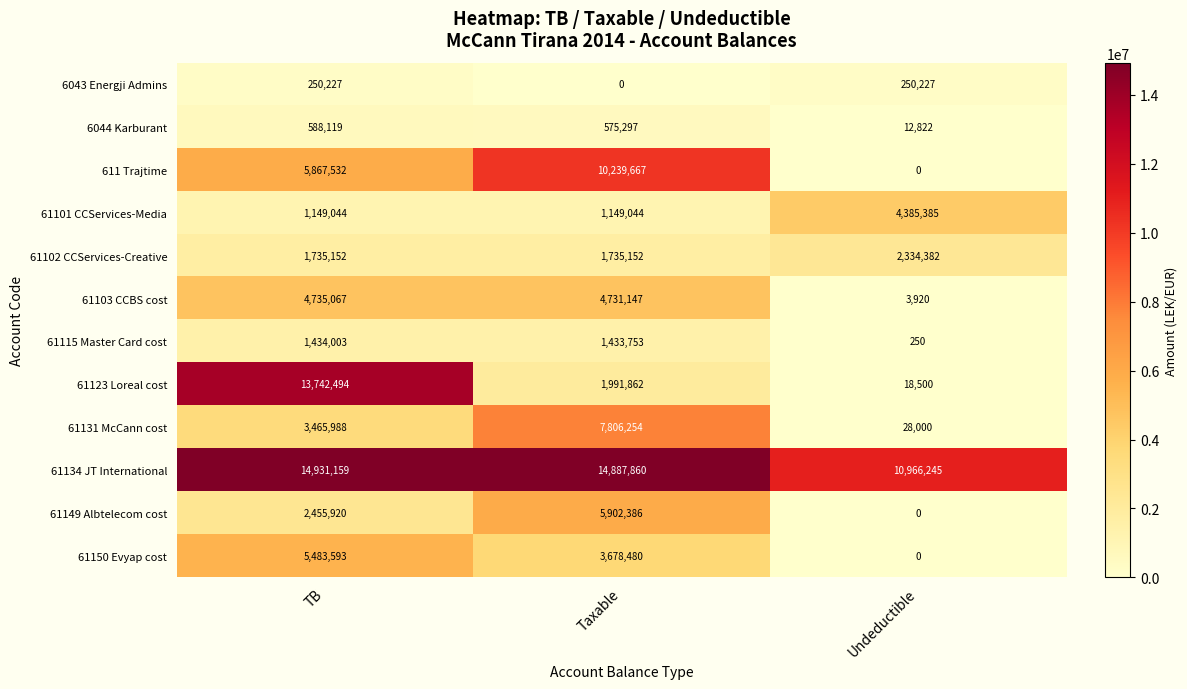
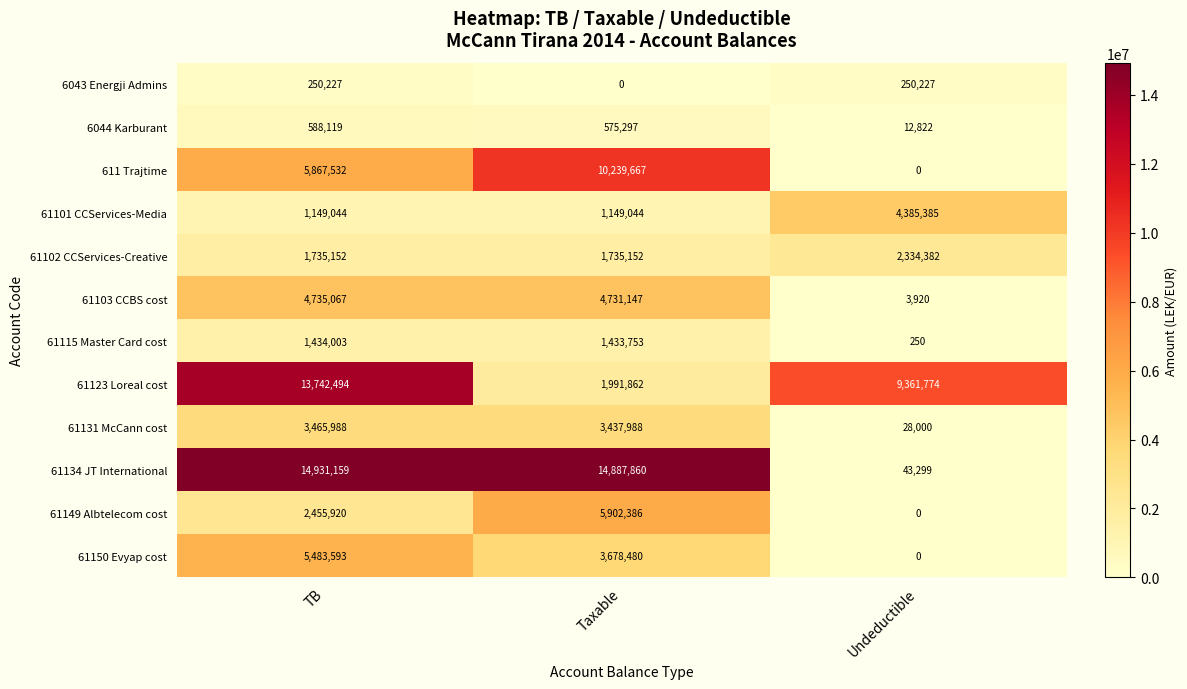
61123 Loreal cost, Undeductible: 18,500 -> 9,361,774
61131 McCann cost, Taxable: 7,806,254 -> 3,437,988
61134 JT International, Undeductible: 10,966,245 -> 43,299
